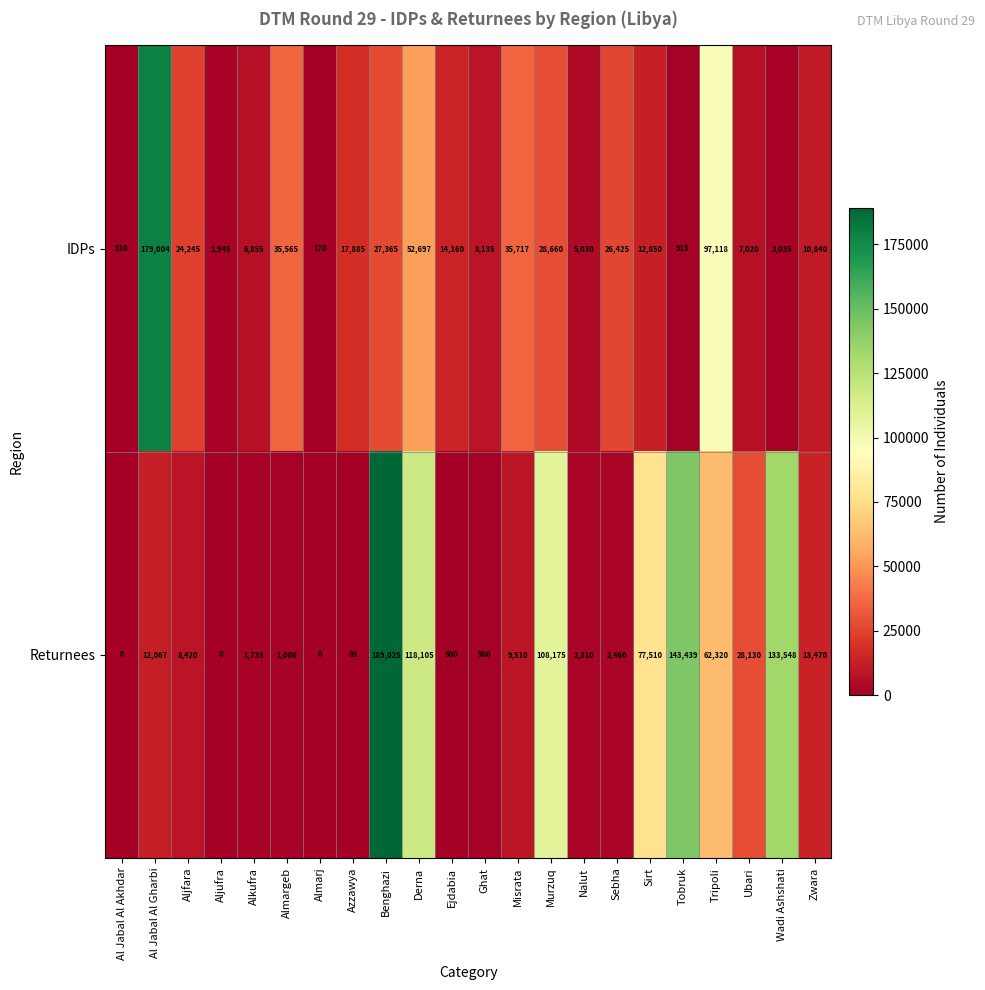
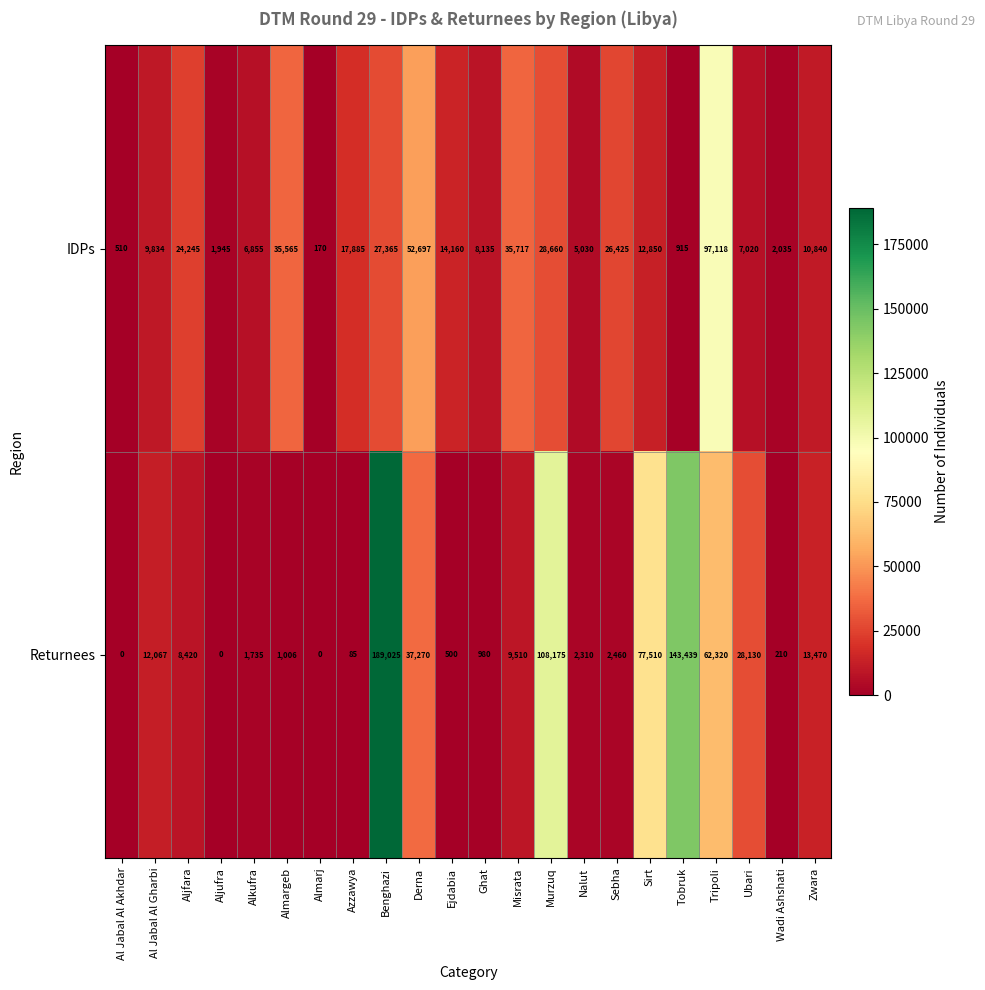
IDPs, Al Jabal Al Gharbi: 179,004 -> 9,834
Returnees, Derna: 118,105 -> 37,270
Returnees, Wadi Ashshati: 133,548 -> 210
